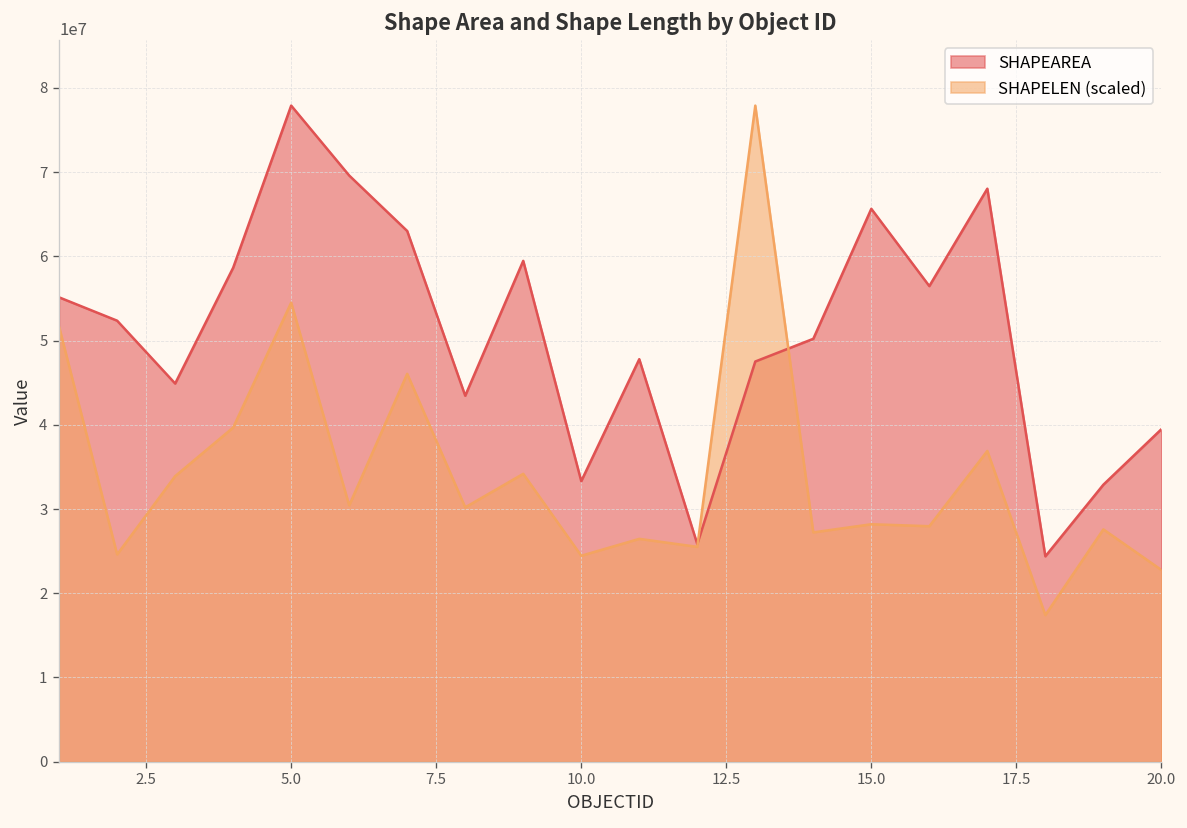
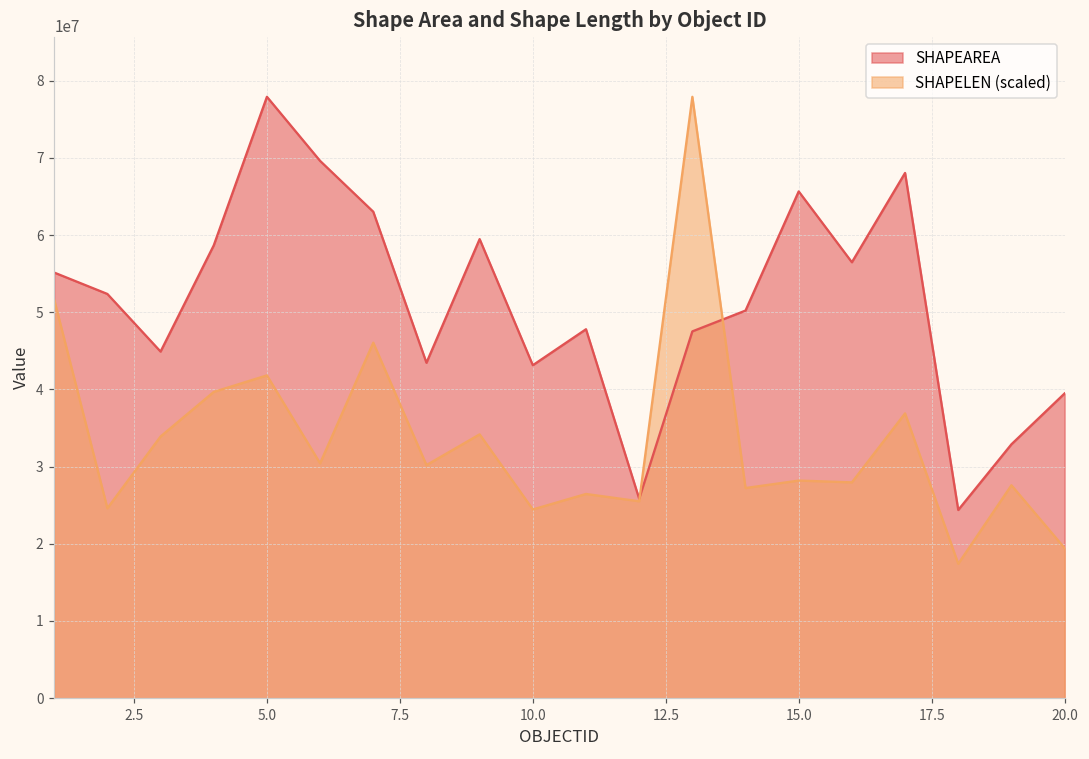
SHAPELEN (scaled), 5.0: 55000000 -> 42000000
SHAPEAREA, 10.0: 33000000 -> 43000000
SHAPELEN (scaled), 20.0: 23000000 -> 19000000
